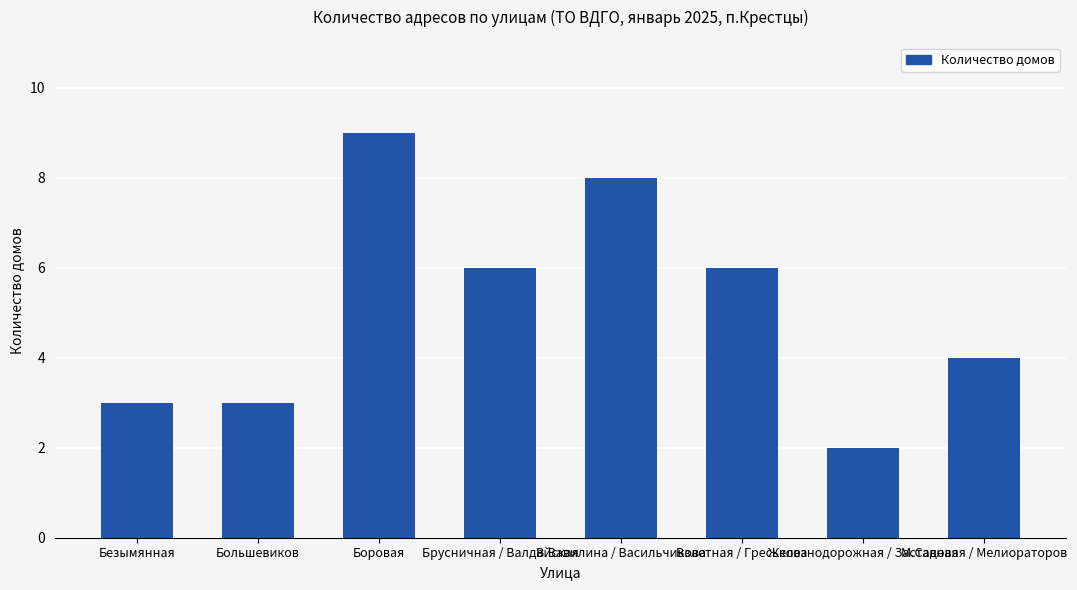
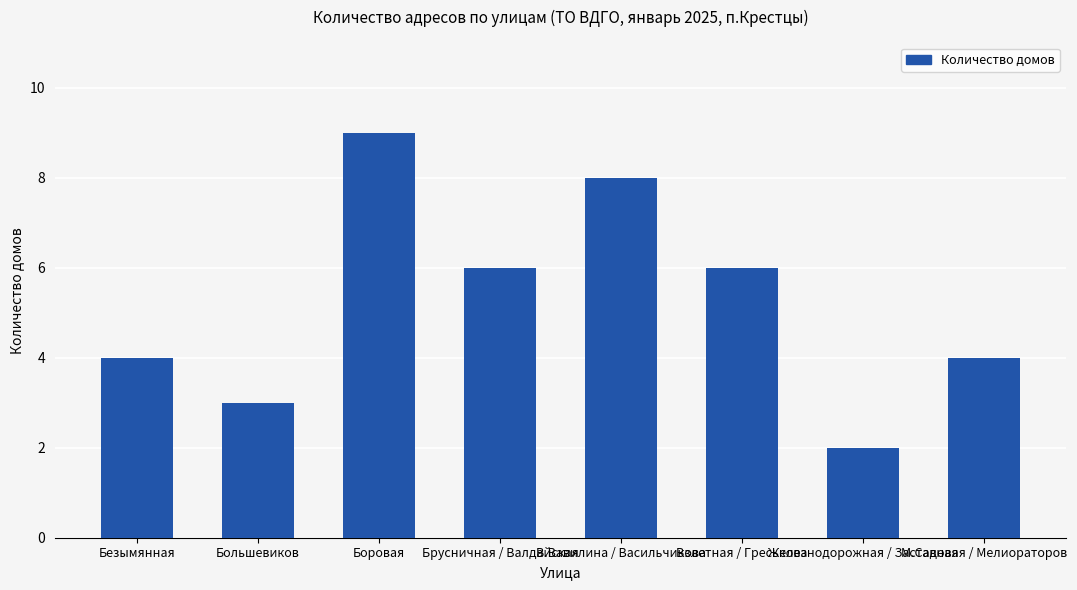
Безымянная: 3 -> 4
